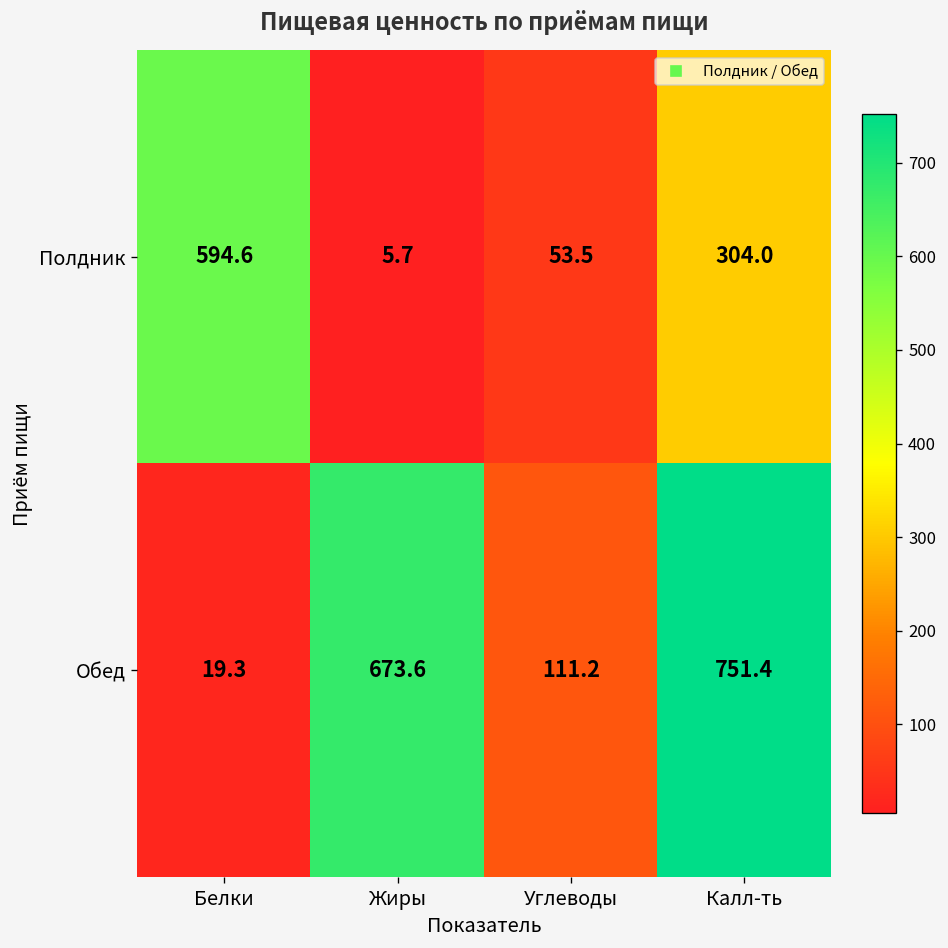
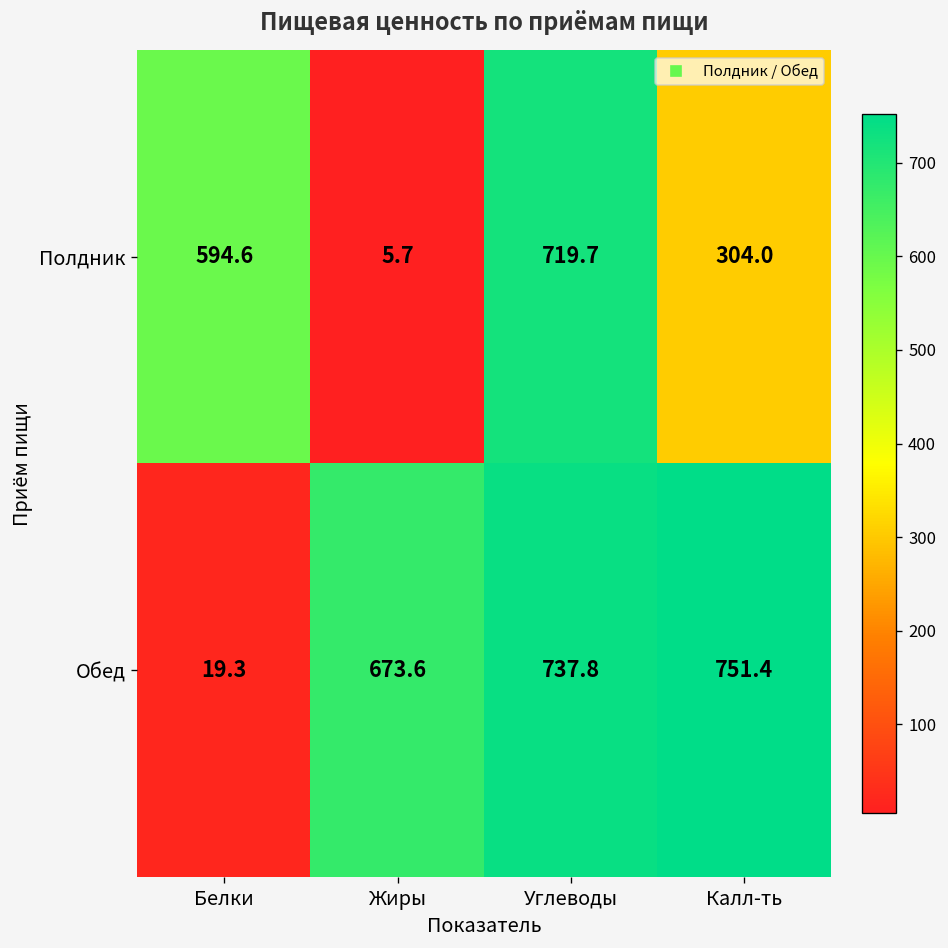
Полдник, Углеводы: 53.5 -> 719.7
Обед, Углеводы: 111.2 -> 737.8
